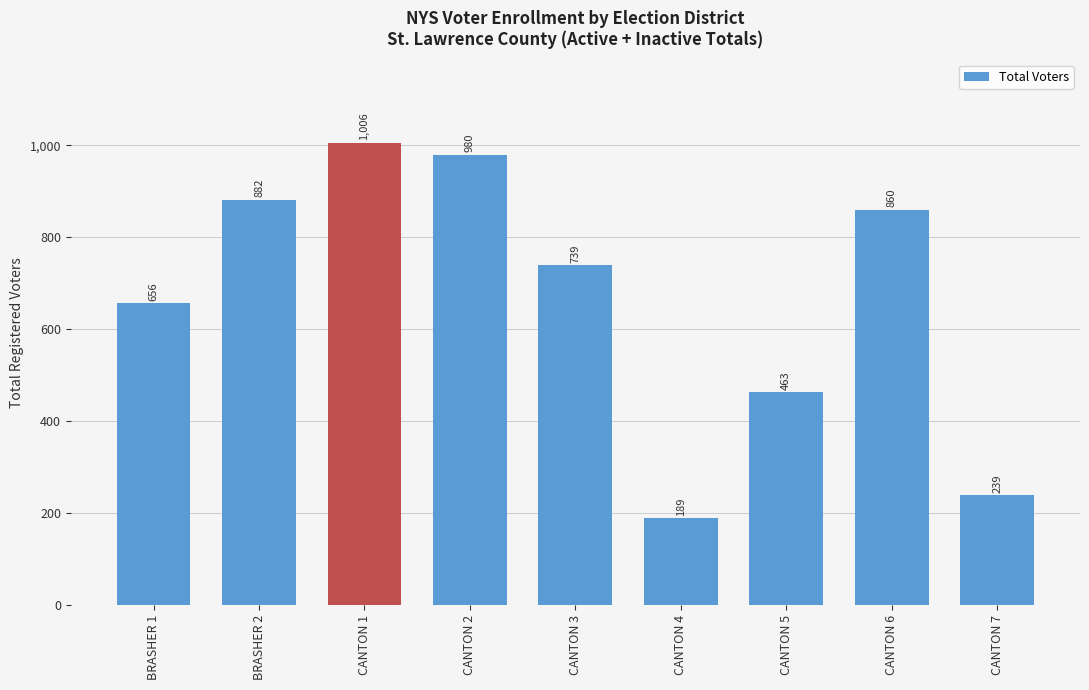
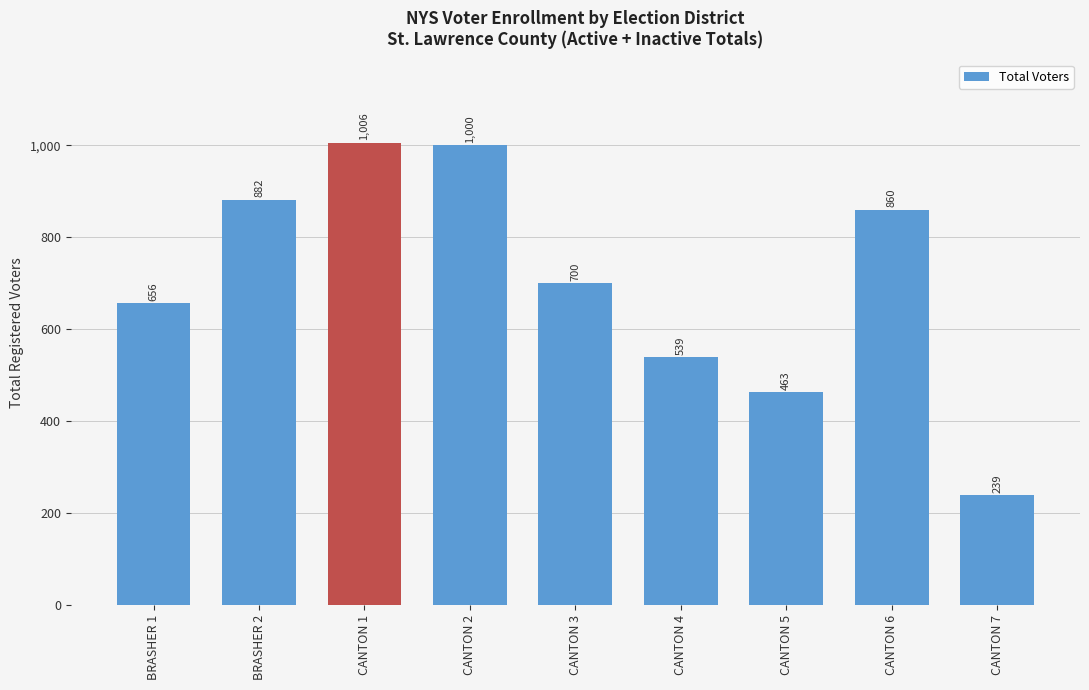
CANTON 2: 980 -> 1,000
CANTON 3: 739 -> 700
CANTON 4: 189 -> 539
